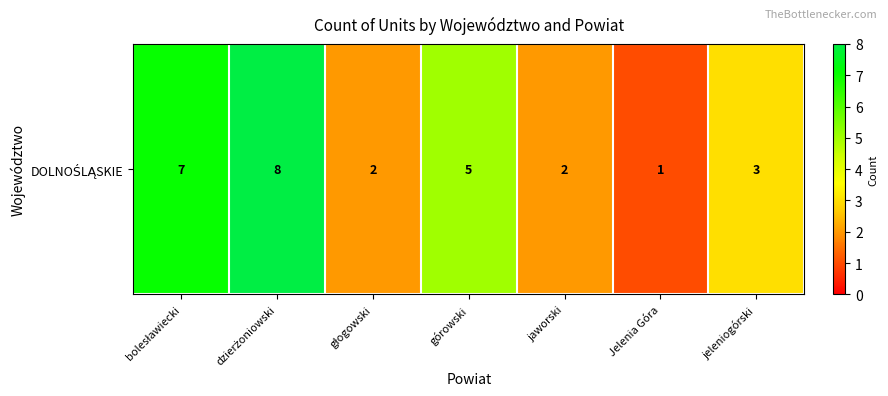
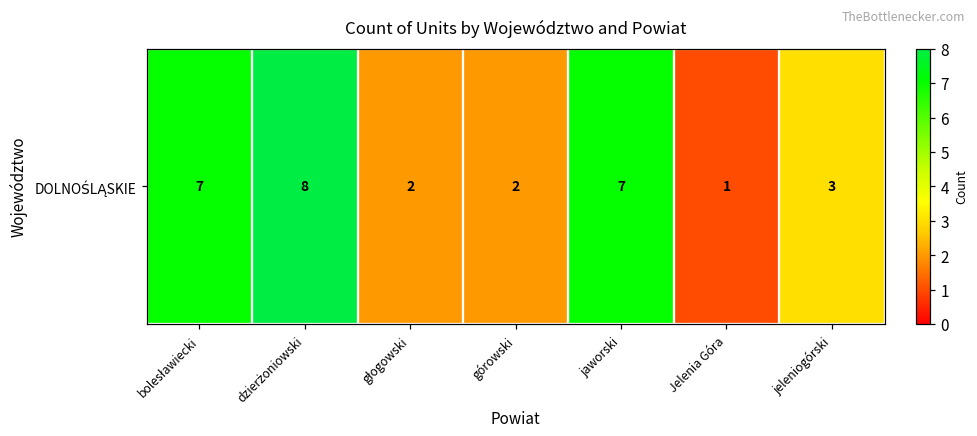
DOLNOŚLĄSKIE, górowski: 5 -> 2
DOLNOŚLĄSKIE, jaworski: 2 -> 7
